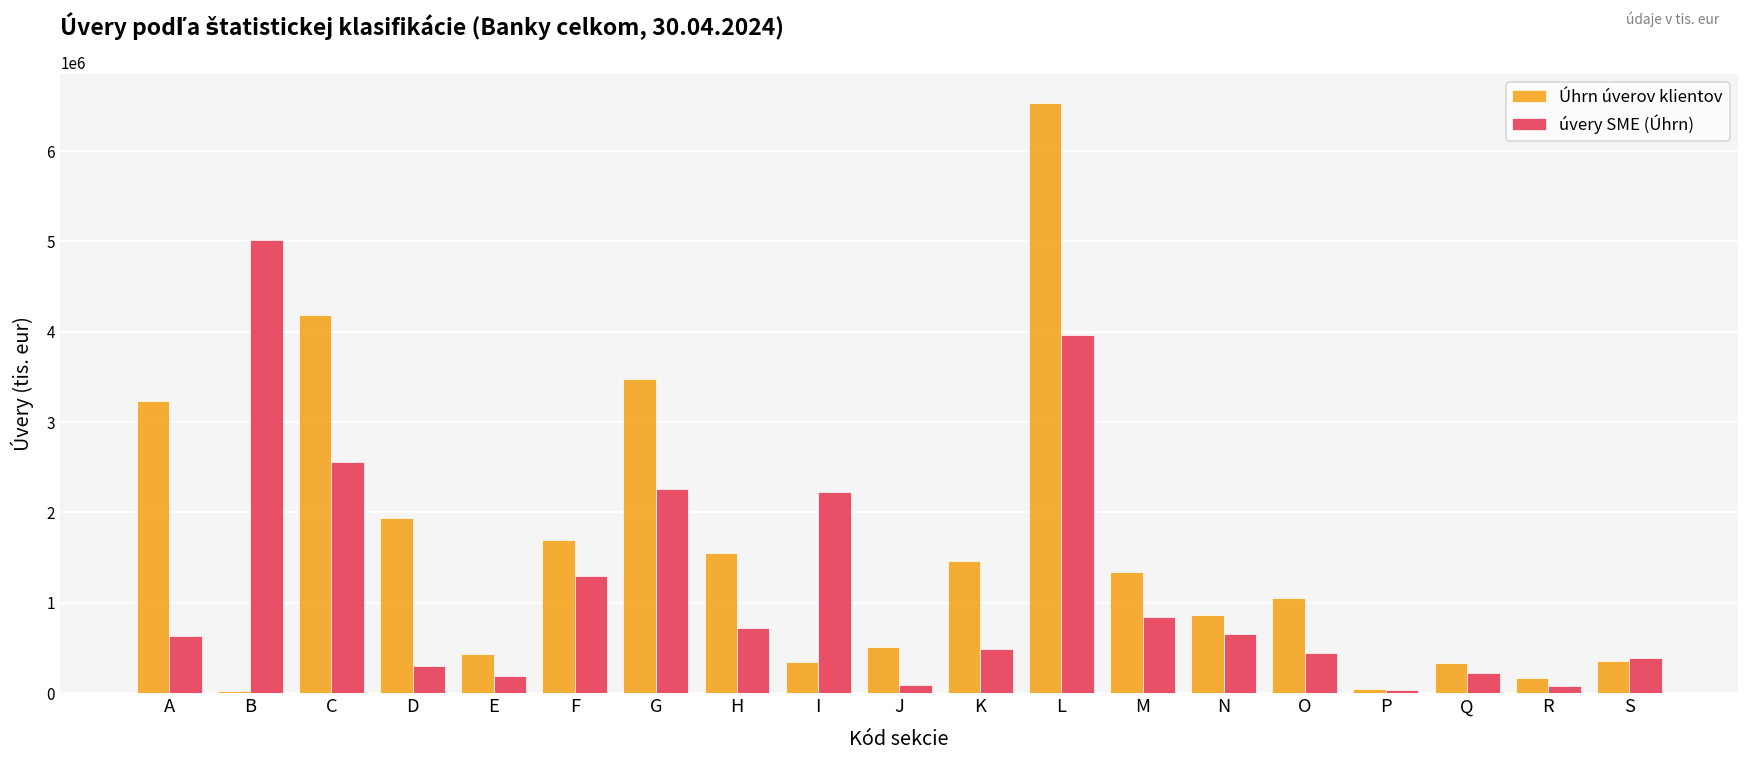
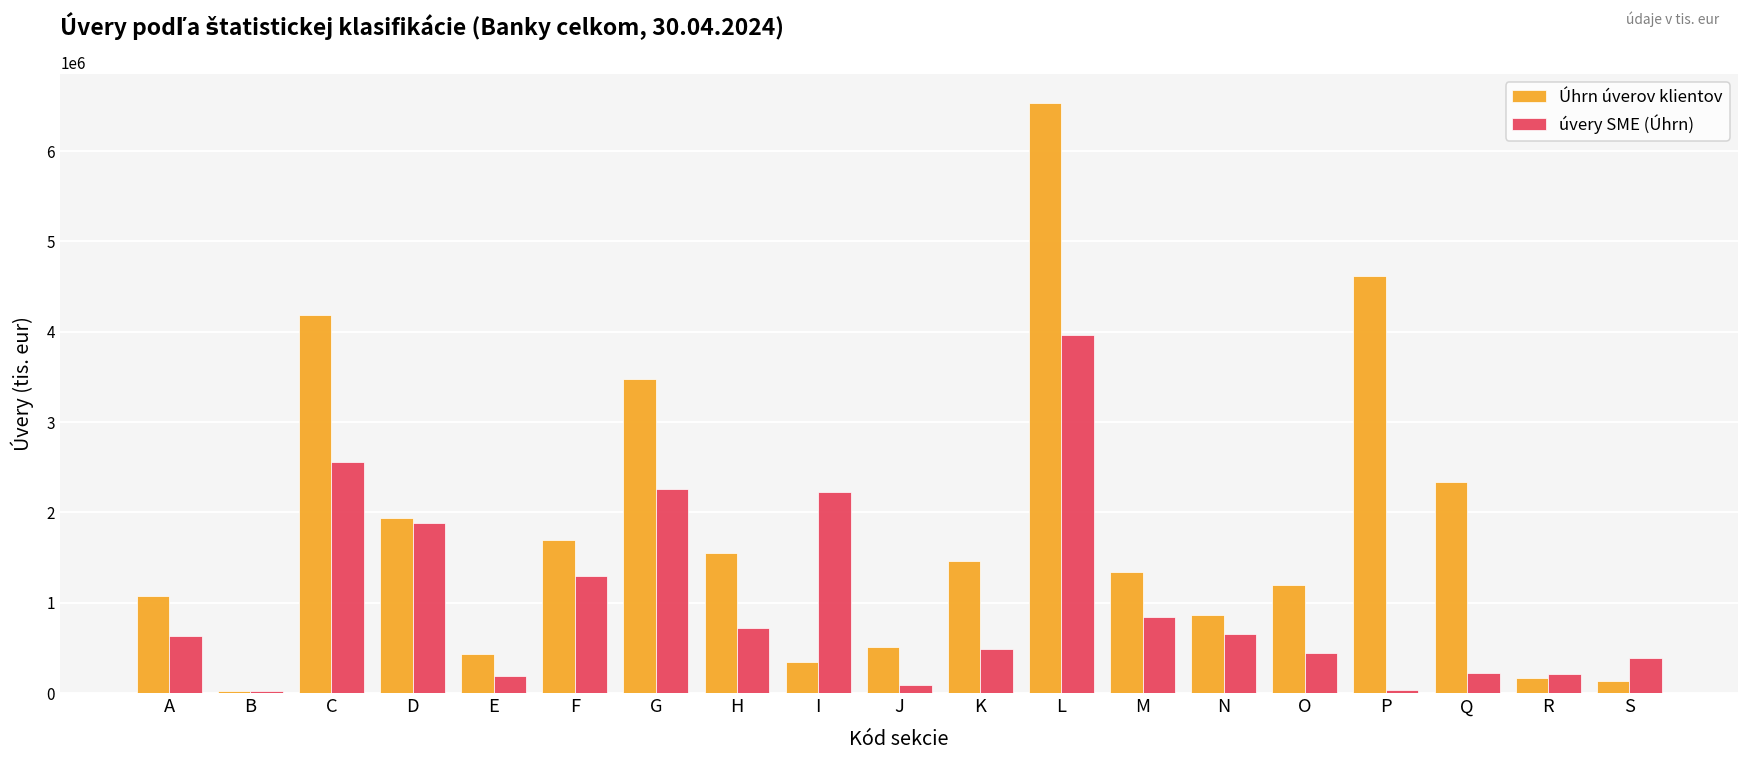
Úhrn úverov klientov, A: 3200000 -> 1100000
úvery SME (Úhrn), B: 5000000 -> 0
úvery SME (Úhrn), D: 300000 -> 1900000
Úhrn úverov klientov, O: 1100000 -> 1200000
Úhrn úverov klientov, P: 0 -> 4600000
Úhrn úverov klientov, Q: 300000 -> 2300000
úvery SME (Úhrn), R: 100000 -> 200000
Úhrn úverov klientov, S: 400000 -> 100000
